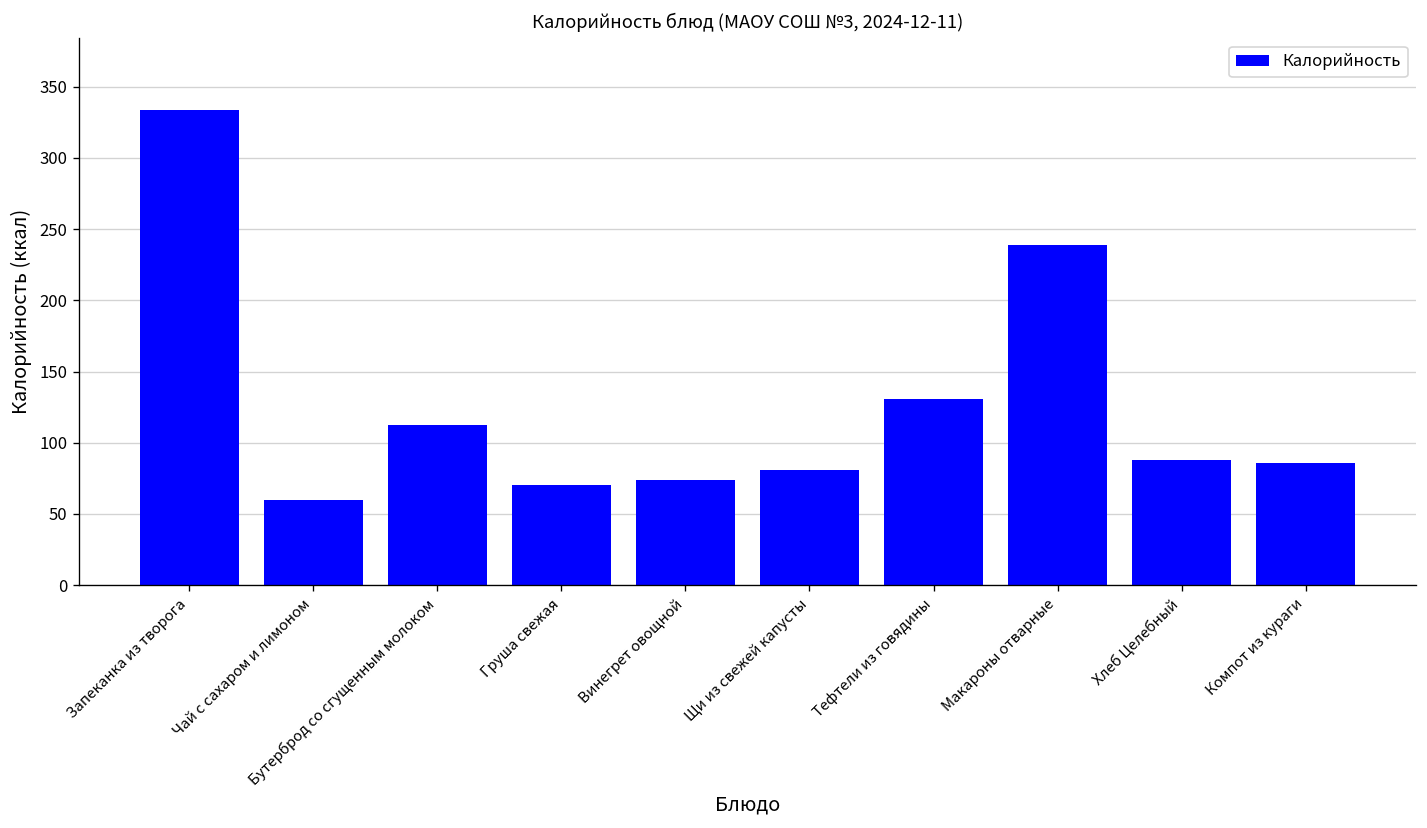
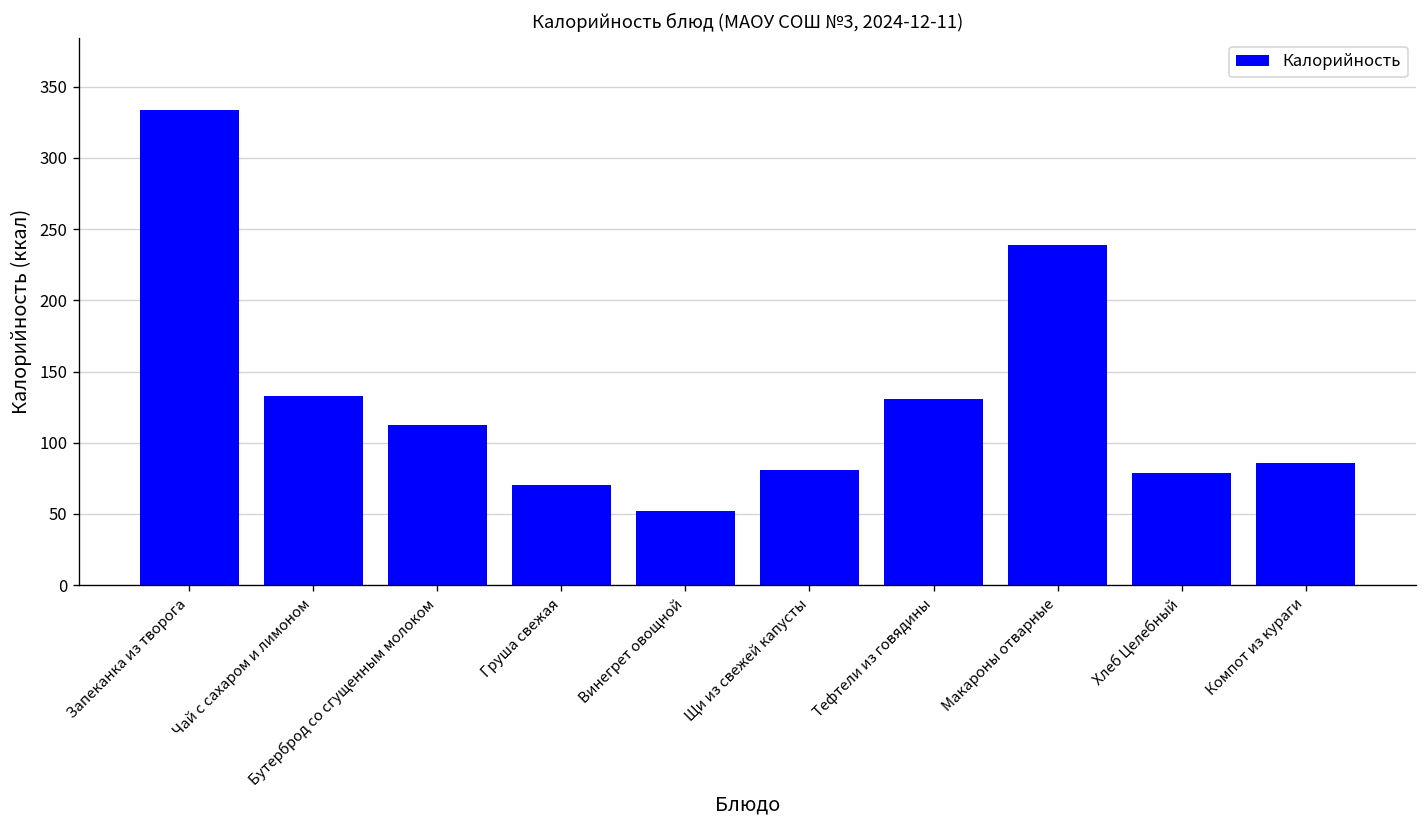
Чай с сахаром и лимоном: 60 -> 133
Винегрет овощной: 74 -> 52
Хлеб Целебный: 88 -> 79
